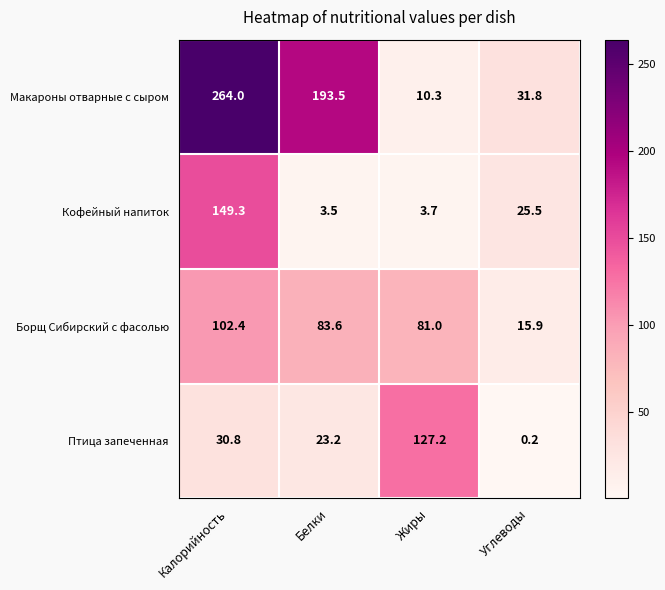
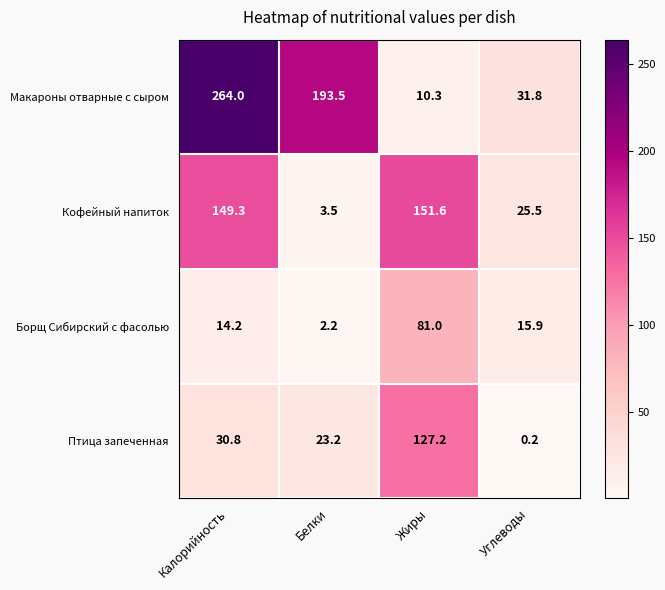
Кофейный напиток, Жиры: 3.7 -> 151.6
Борщ Сибирский с фасолью, Калорийность: 102.4 -> 14.2
Борщ Сибирский с фасолью, Белки: 83.6 -> 2.2
